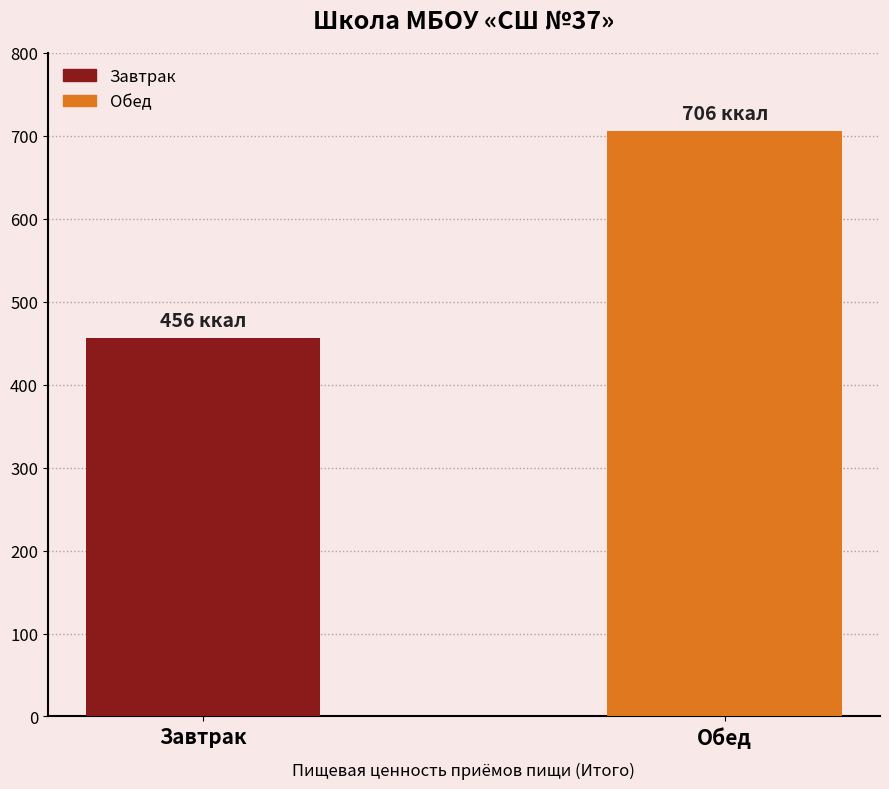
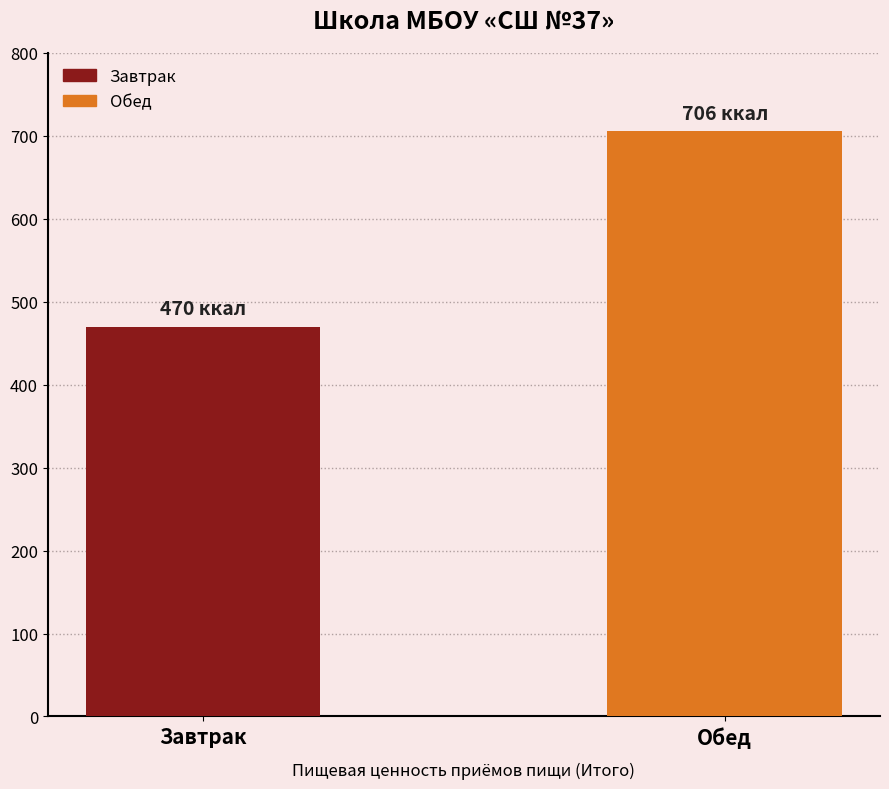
Завтрак: 456 -> 470
